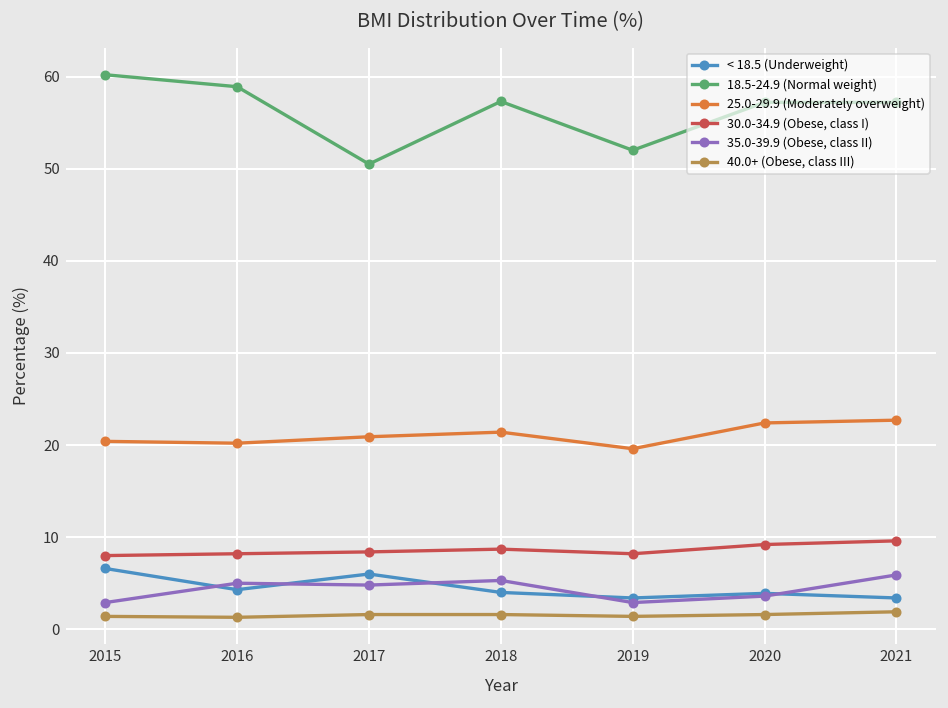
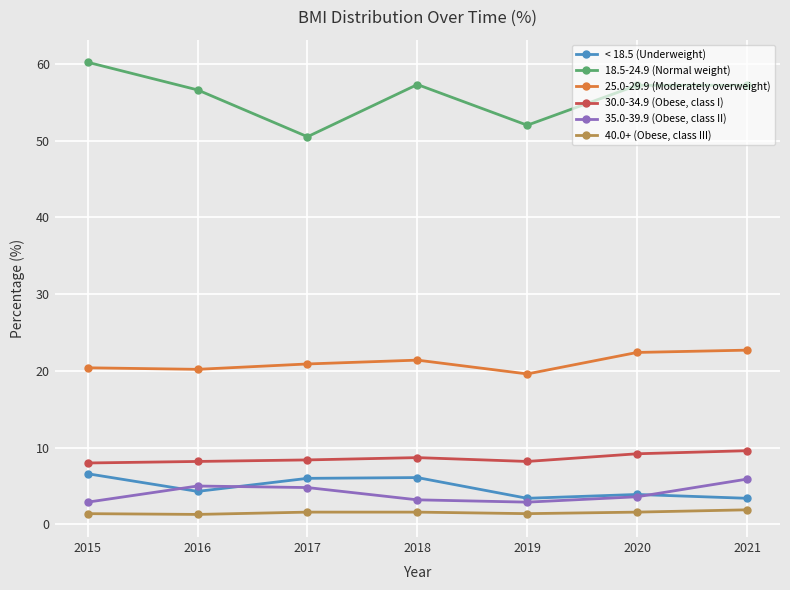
18.5-24.9 (Normal weight), 2016: 59 -> 57
< 18.5 (Underweight), 2018: 4 -> 6
35.0-39.9 (Obese, class II), 2018: 5 -> 3
